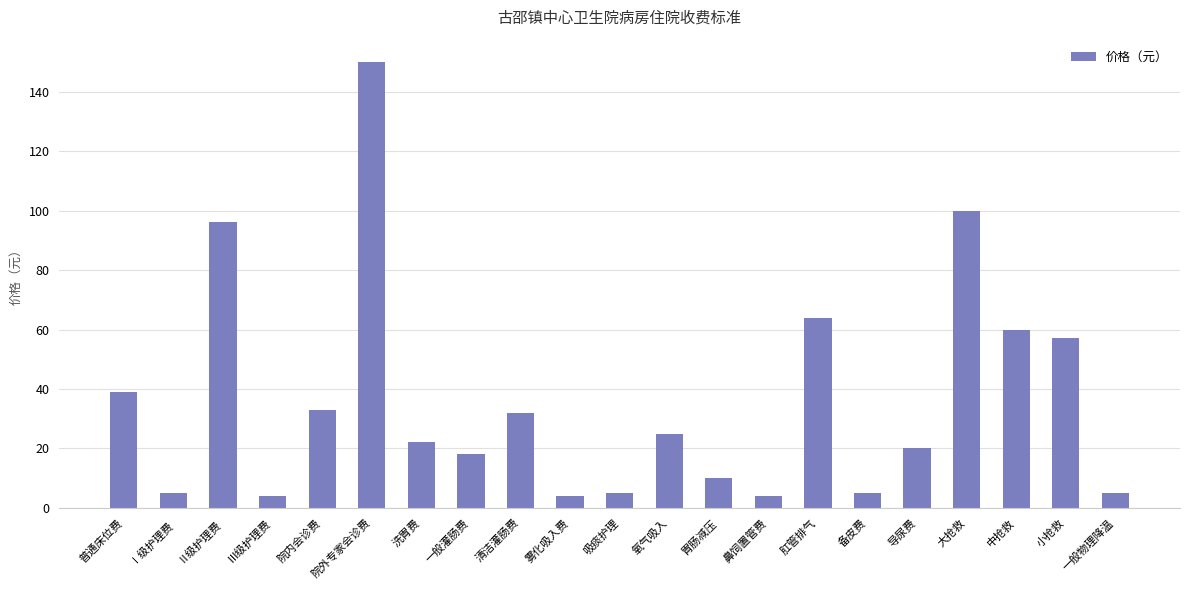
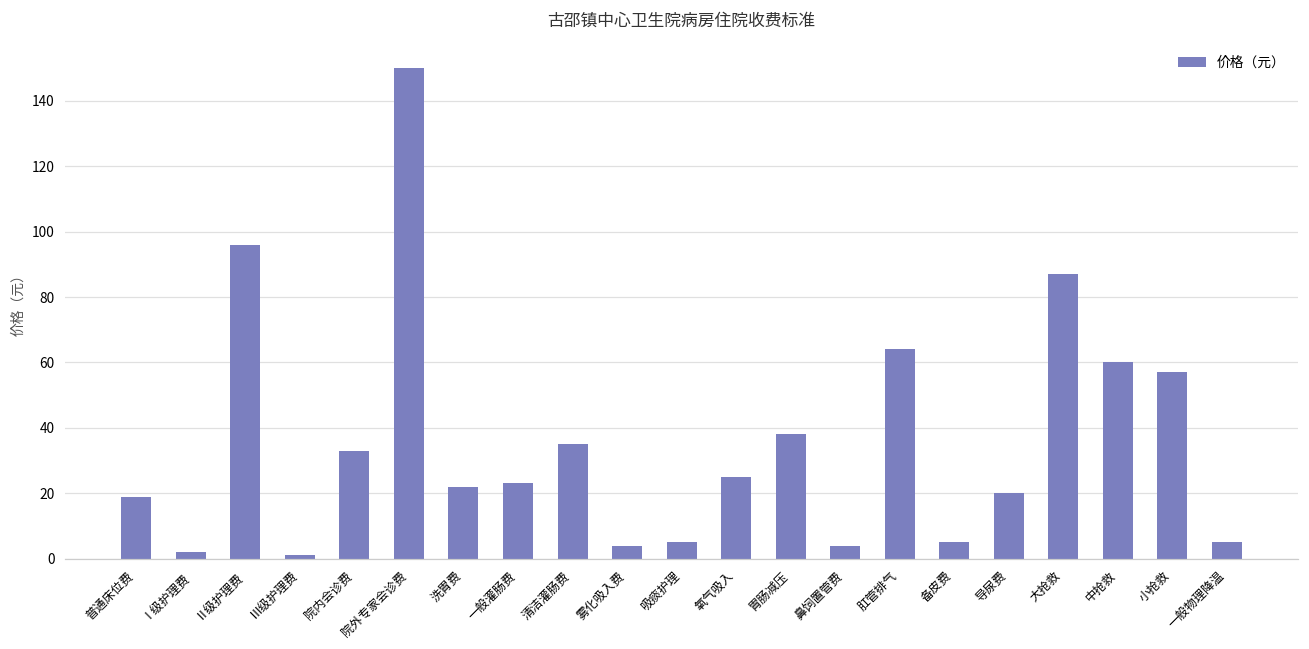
普通床位费: 39 -> 19
Ⅰ级护理费: 5 -> 2
Ⅲ级护理费: 4 -> 1
一般灌肠费: 18 -> 23
清洁灌肠费: 32 -> 35
胃肠减压: 10 -> 38
大抢救: 100 -> 87
